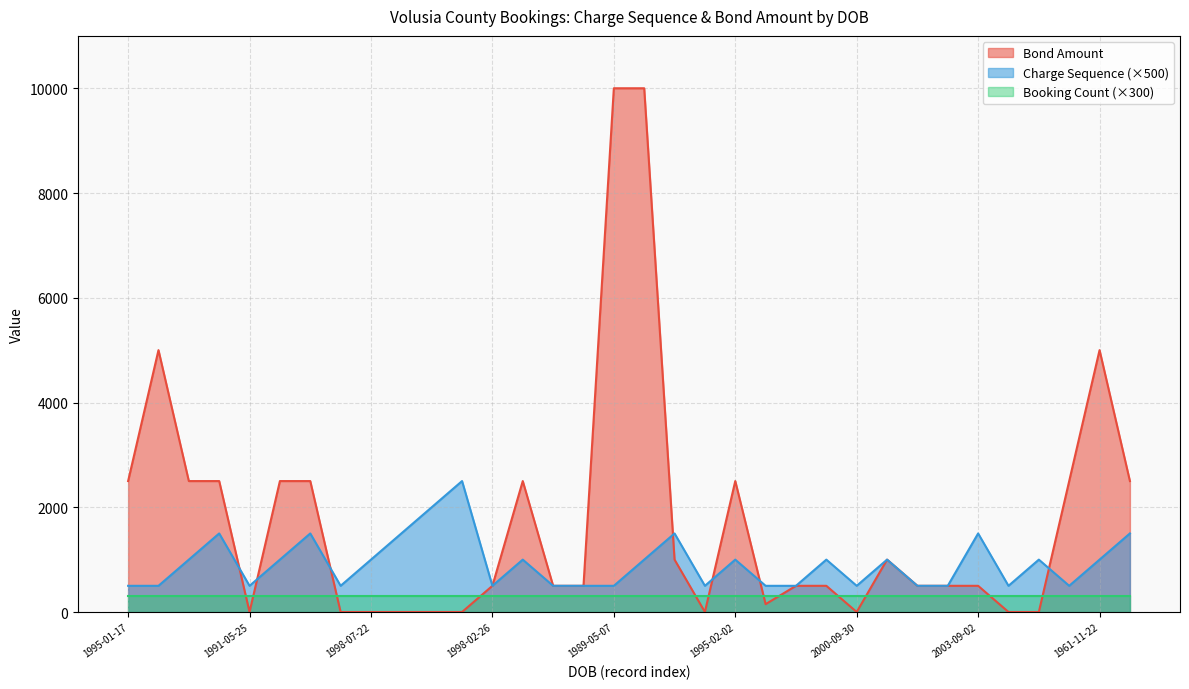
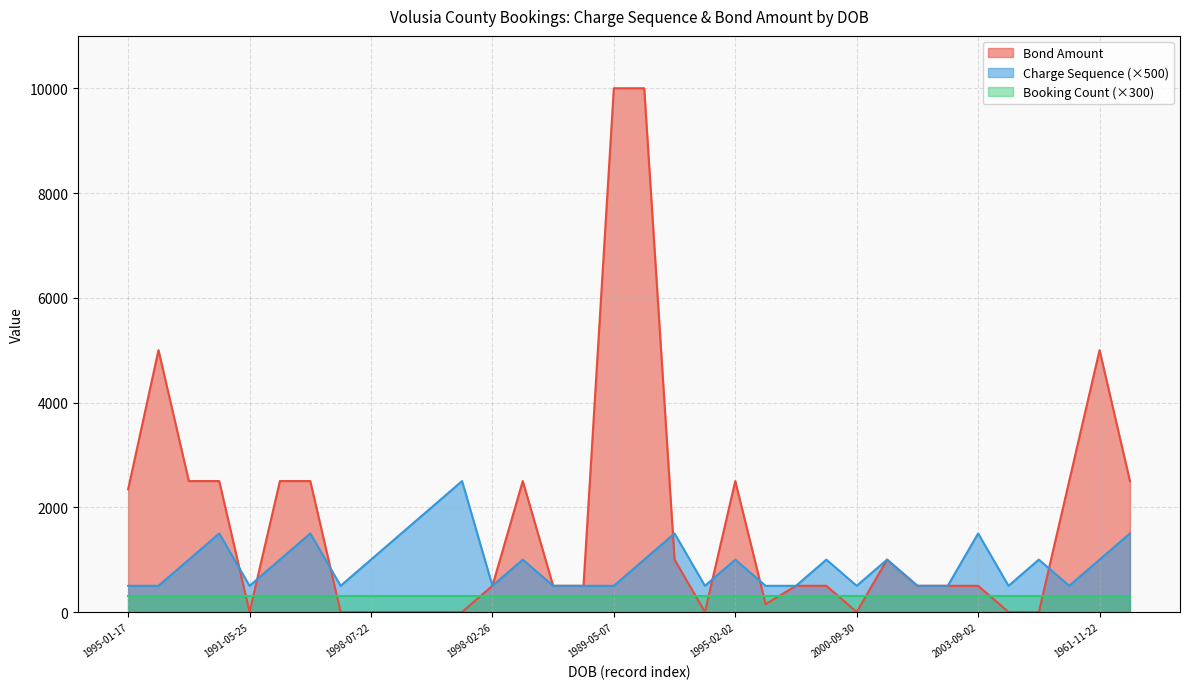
Bond Amount, 1995-01-17: 2500 -> 2300
